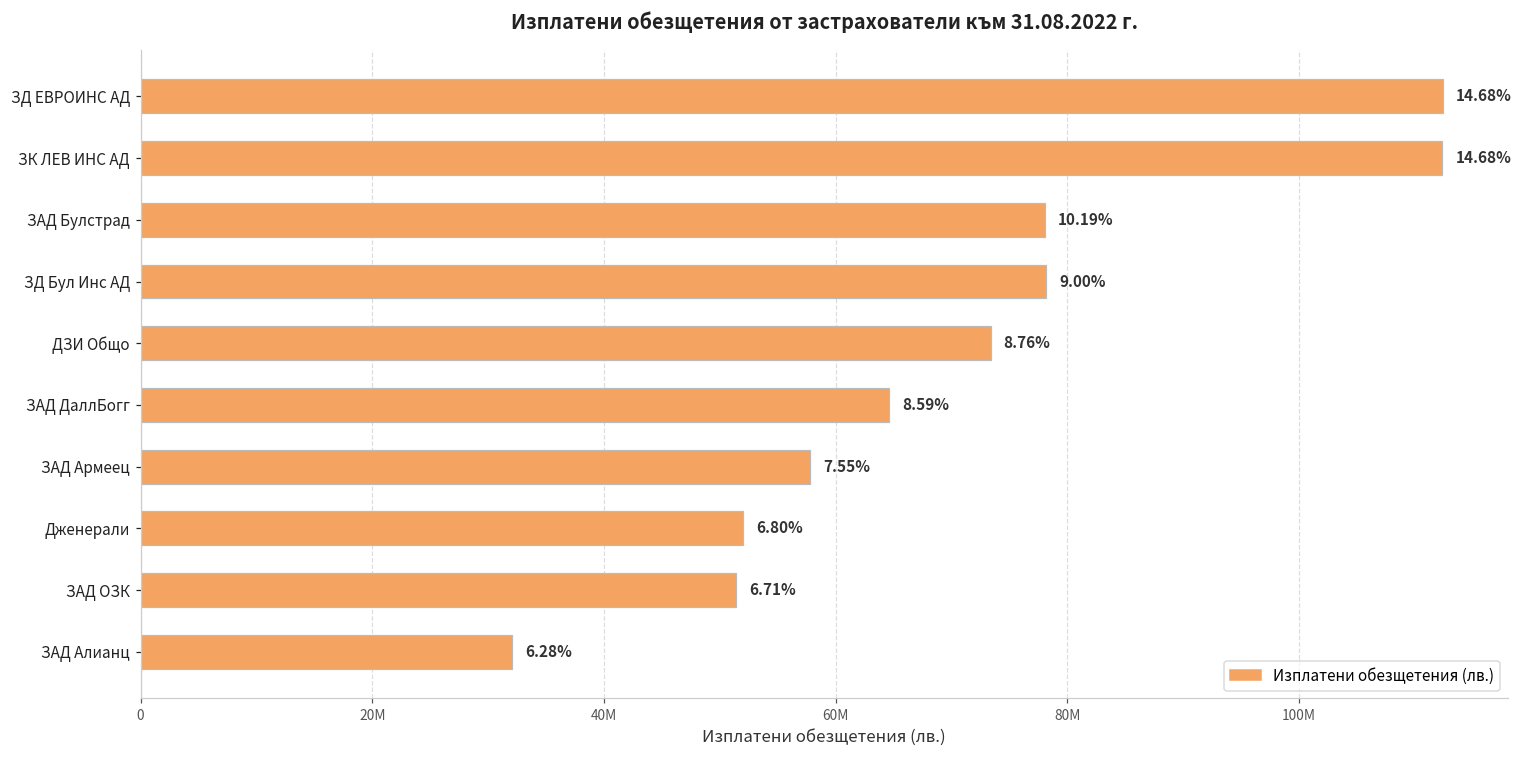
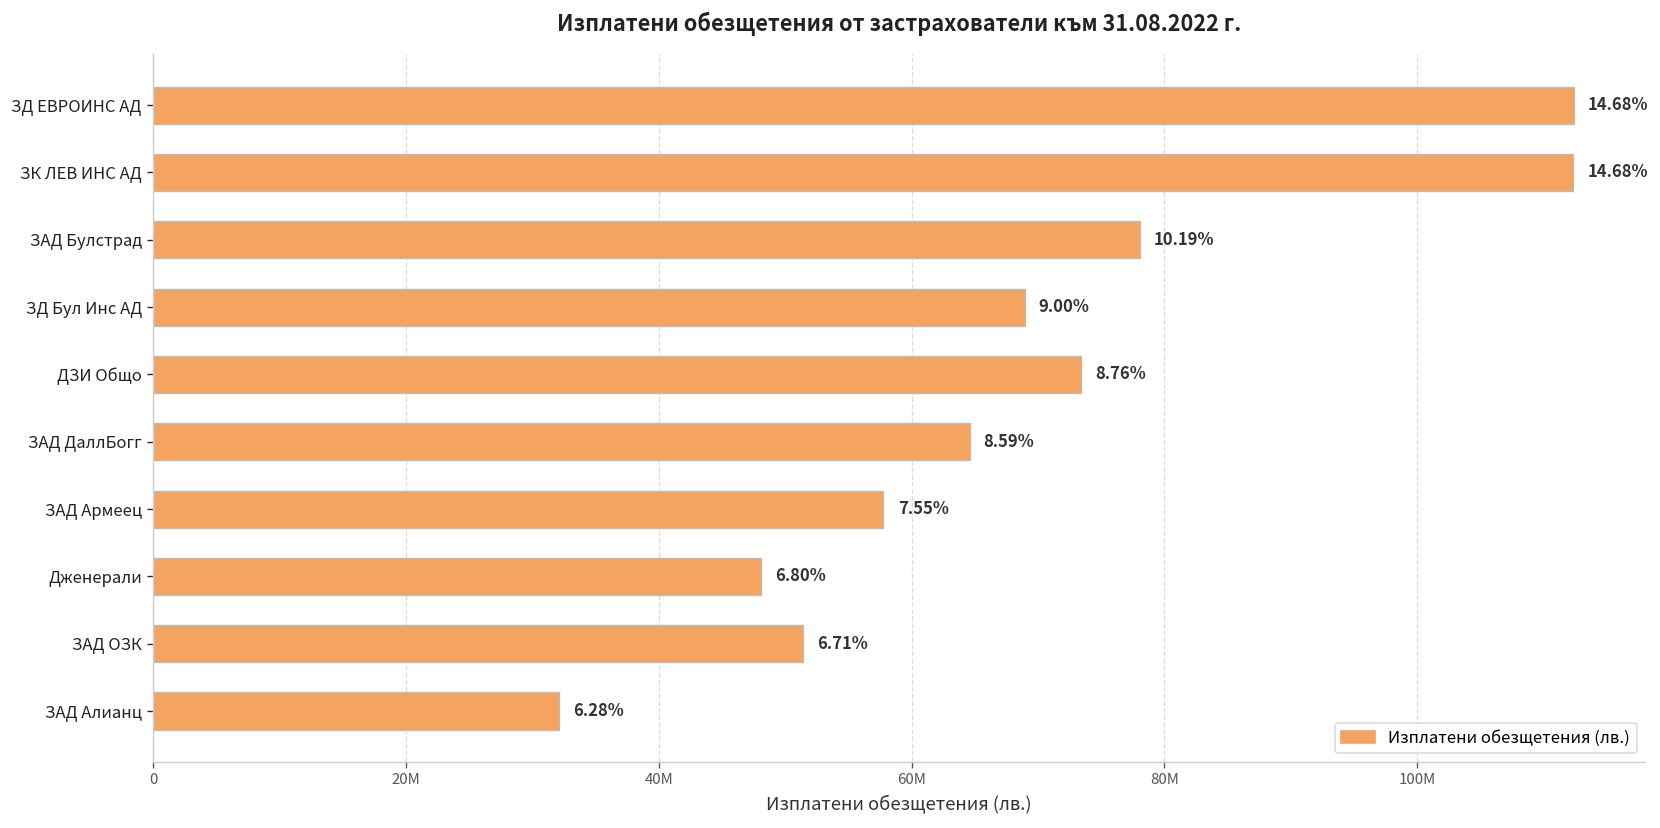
ЗД Бул Инс АД: 78100000 -> 68900000
Дженерали: 52000000 -> 48100000
